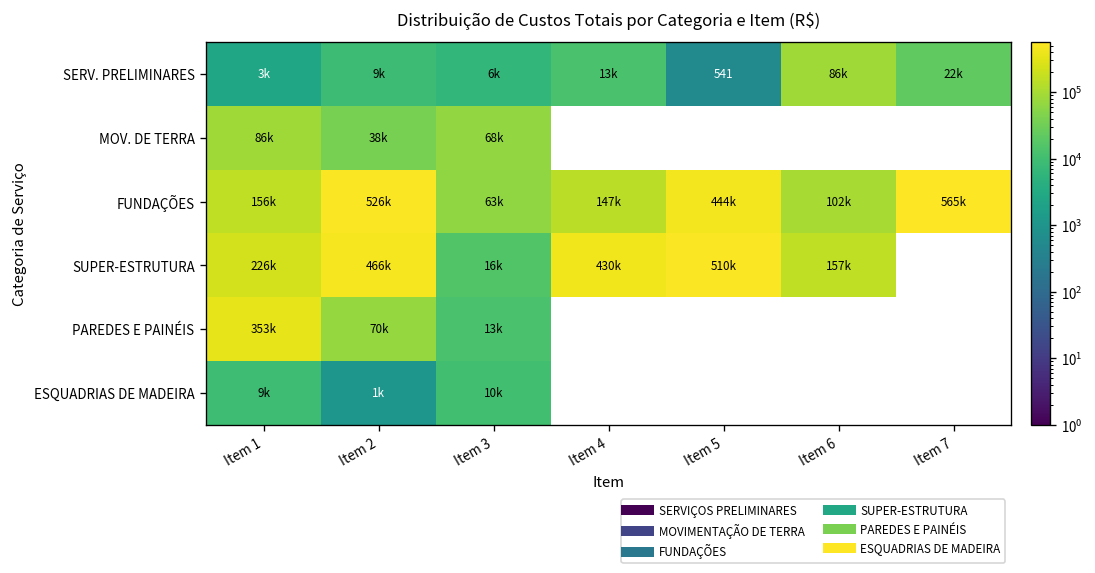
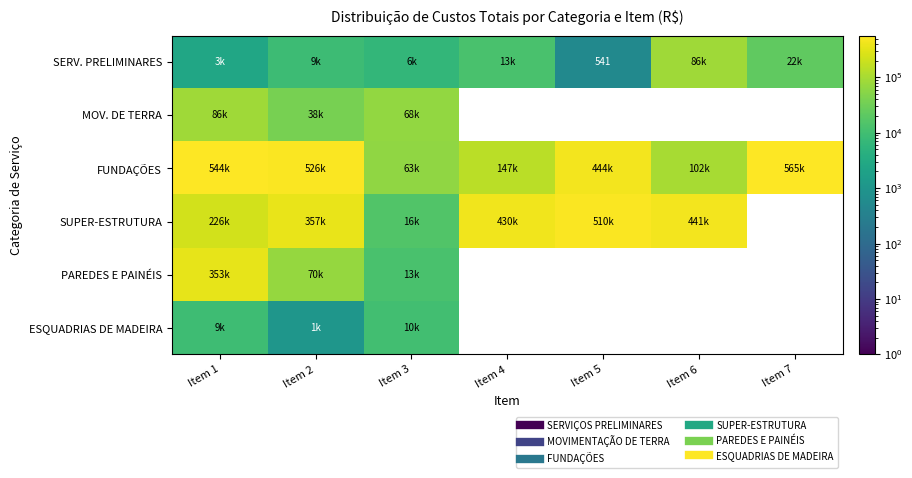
FUNDAÇÕES, Item 1: 156k -> 544k
SUPER-ESTRUTURA, Item 2: 466k -> 357k
SUPER-ESTRUTURA, Item 6: 157k -> 441k
